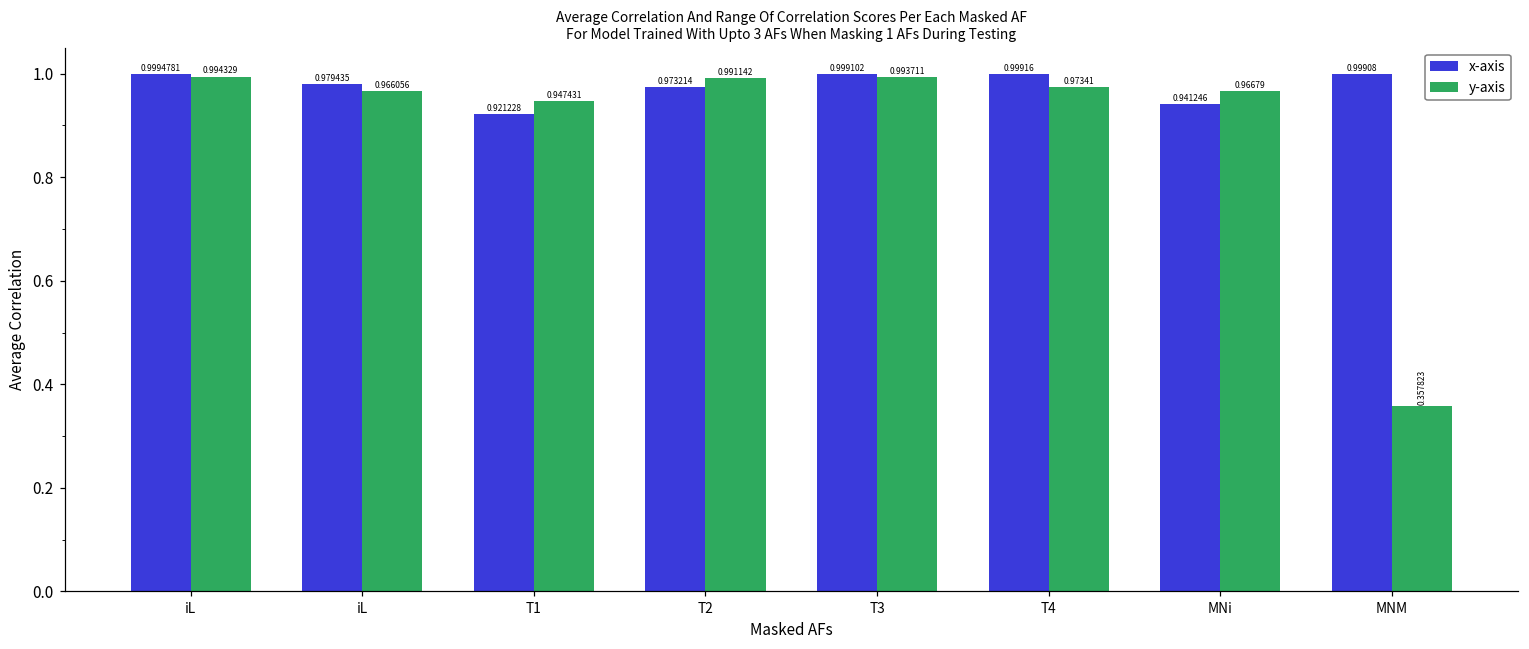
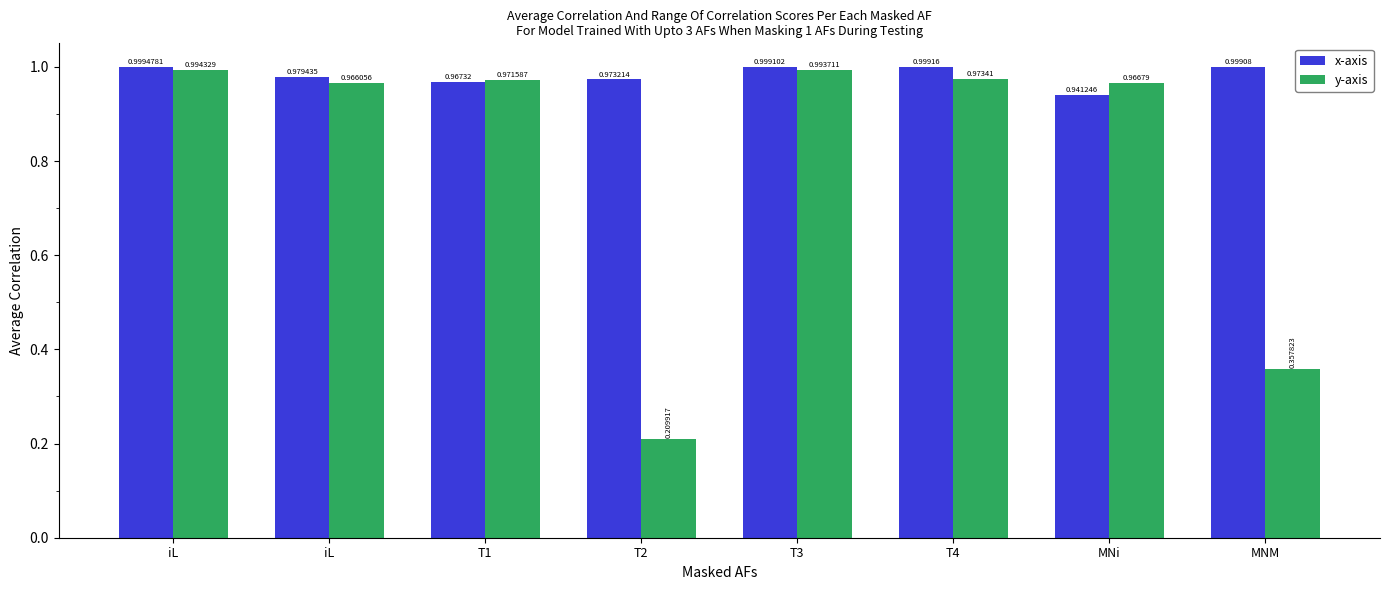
x-axis, T1: 0.921228 -> 0.96732
y-axis, T1: 0.947431 -> 0.971587
y-axis, T2: 0.991142 -> 0.209917
